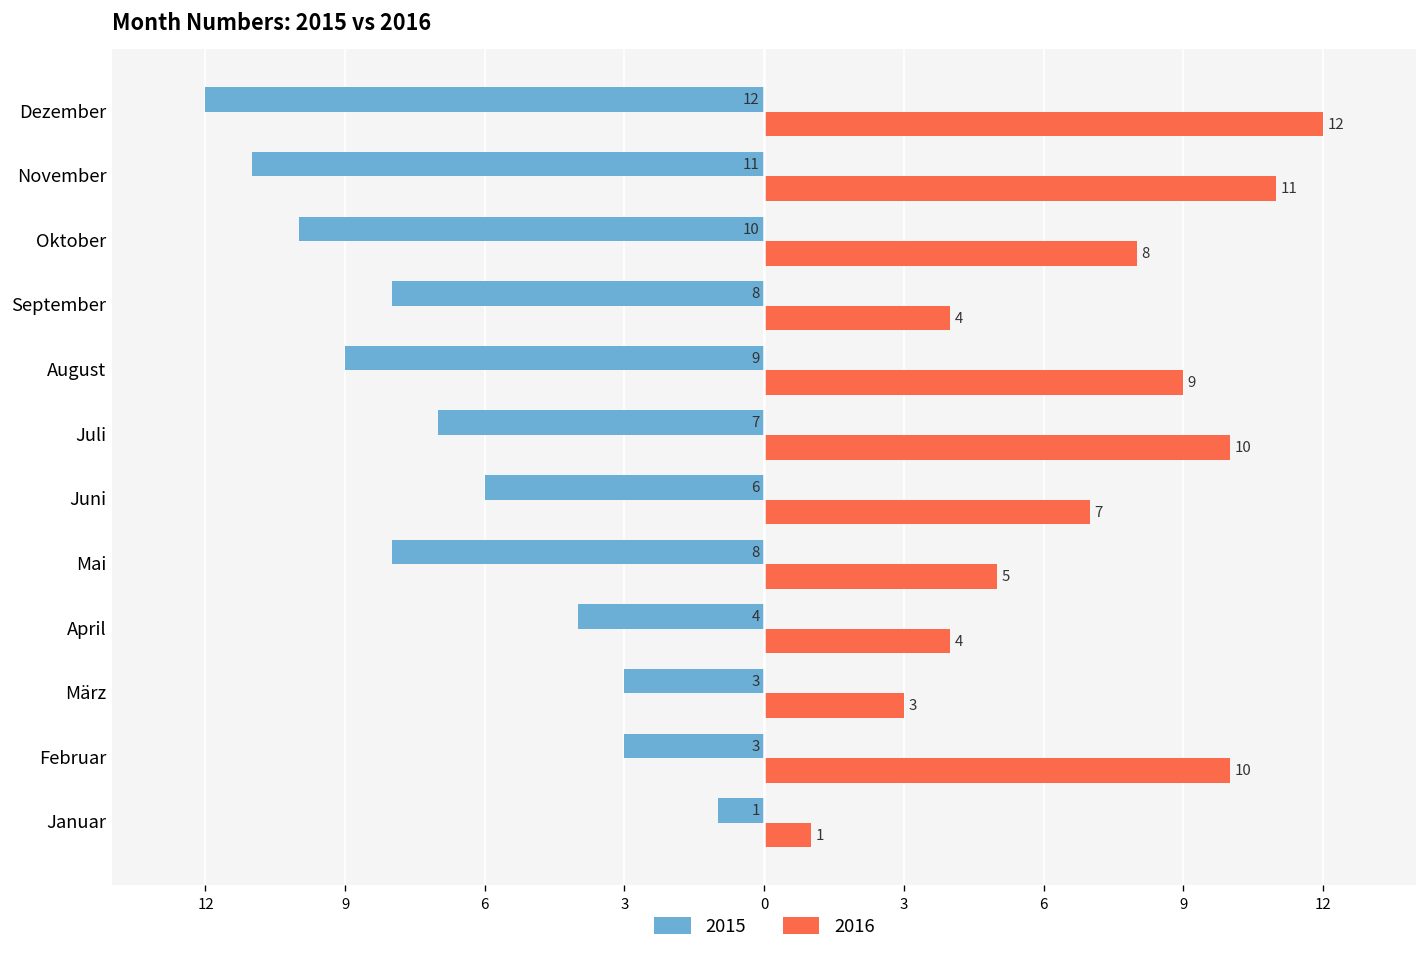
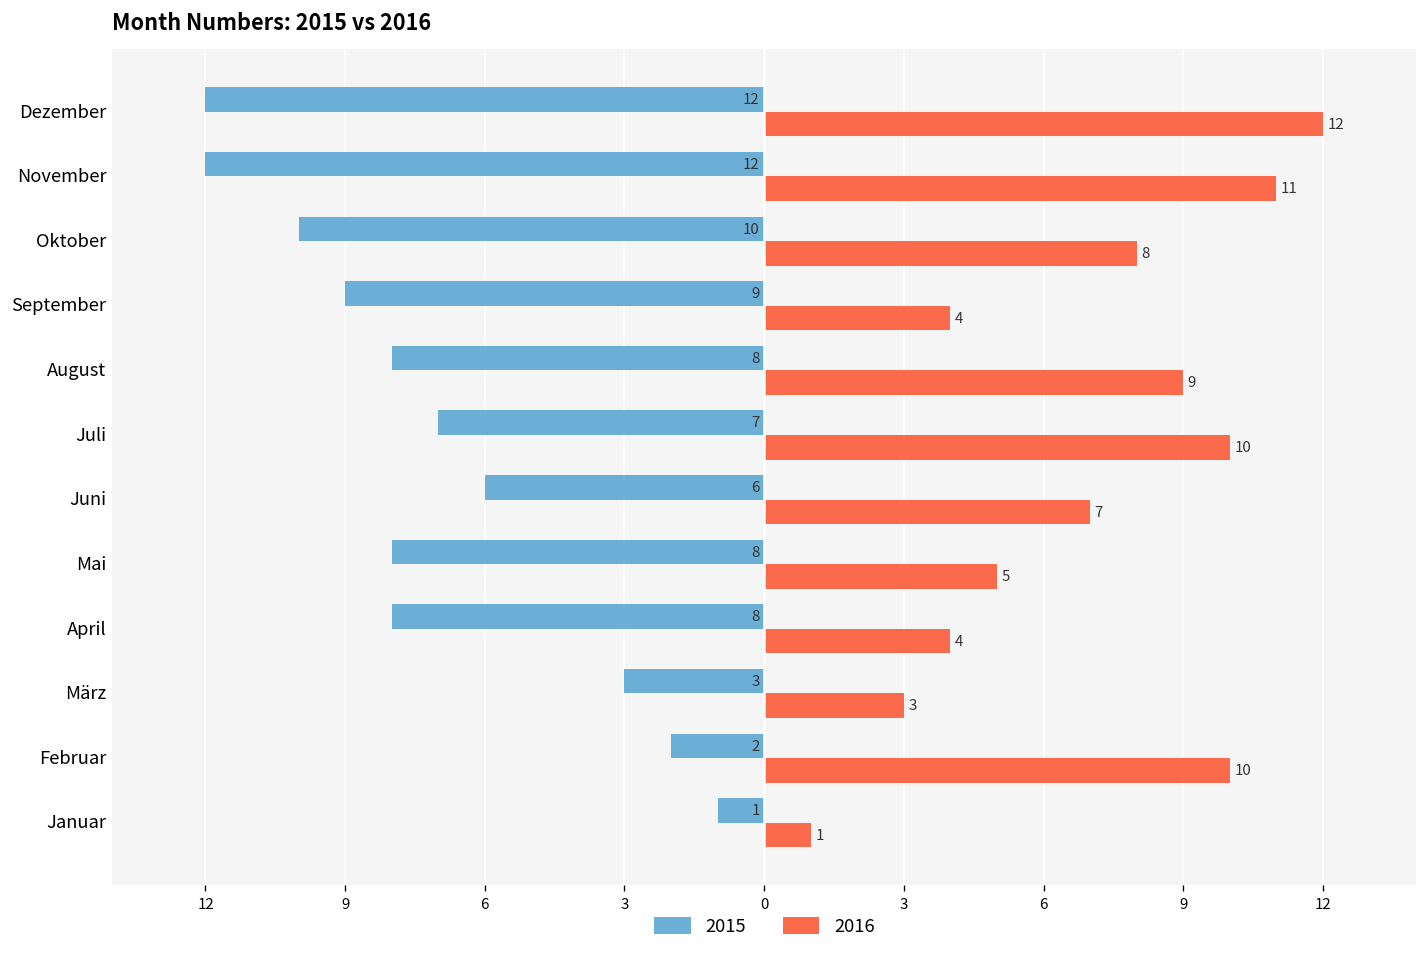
2015, November: 11 -> 12
2015, September: 8 -> 9
2015, August: 9 -> 8
2015, April: 4 -> 8
2015, Februar: 3 -> 2
